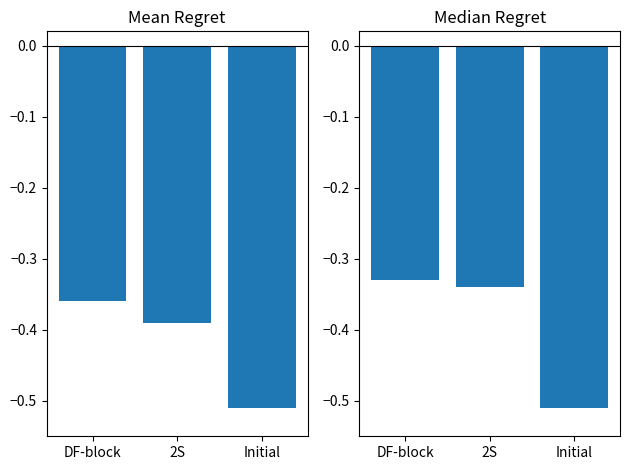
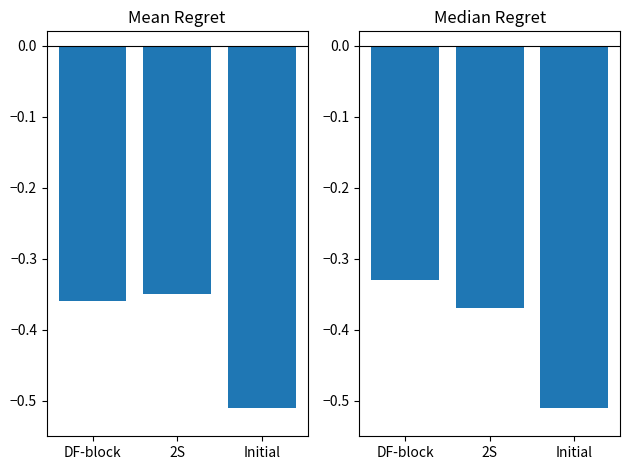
Mean Regret, 2S: -0.39 -> -0.35
Median Regret, 2S: -0.34 -> -0.37
